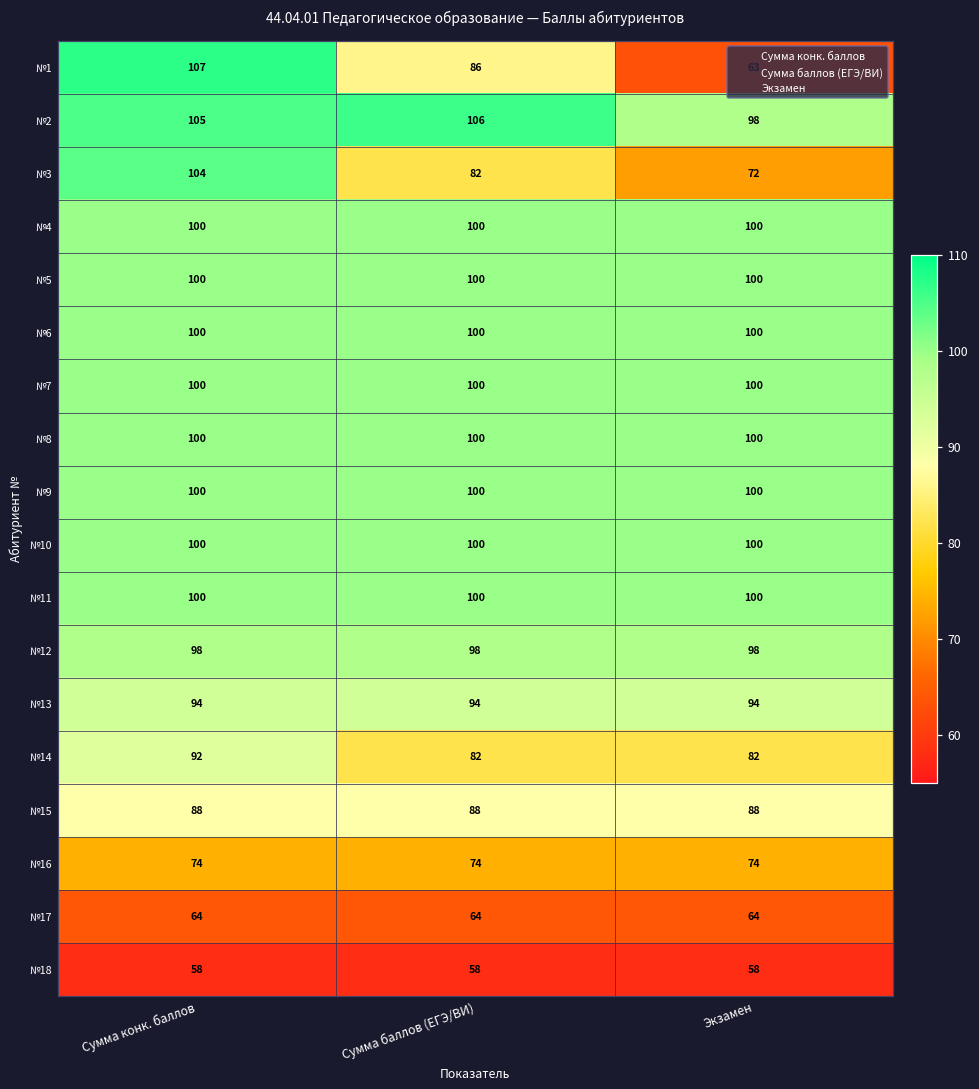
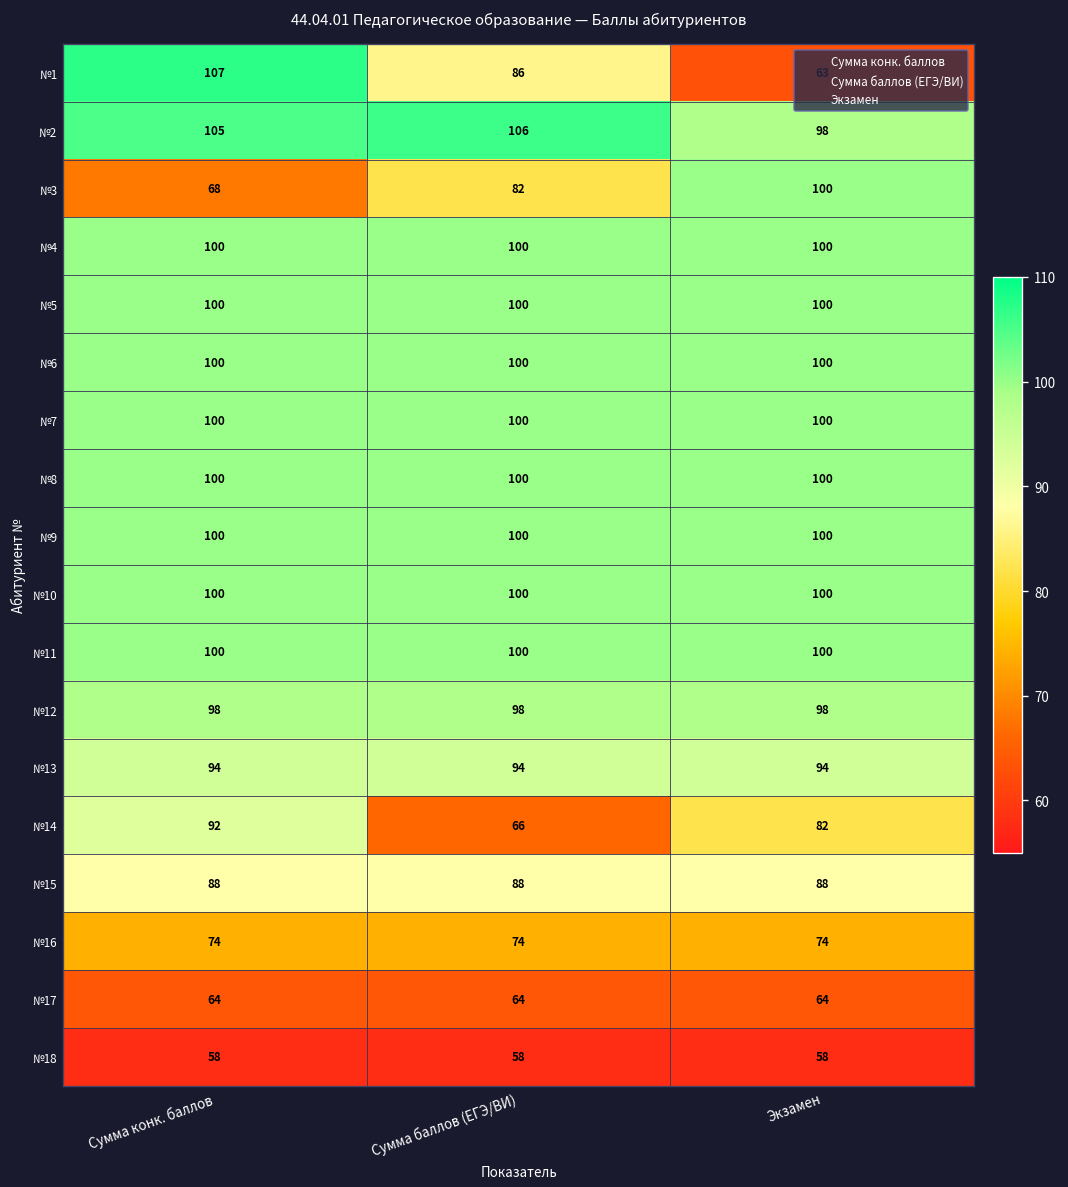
№3, Сумма конк. баллов: 104 -> 68
№3, Экзамен: 72 -> 100
№14, Сумма баллов (ЕГЭ/ВИ): 82 -> 66
